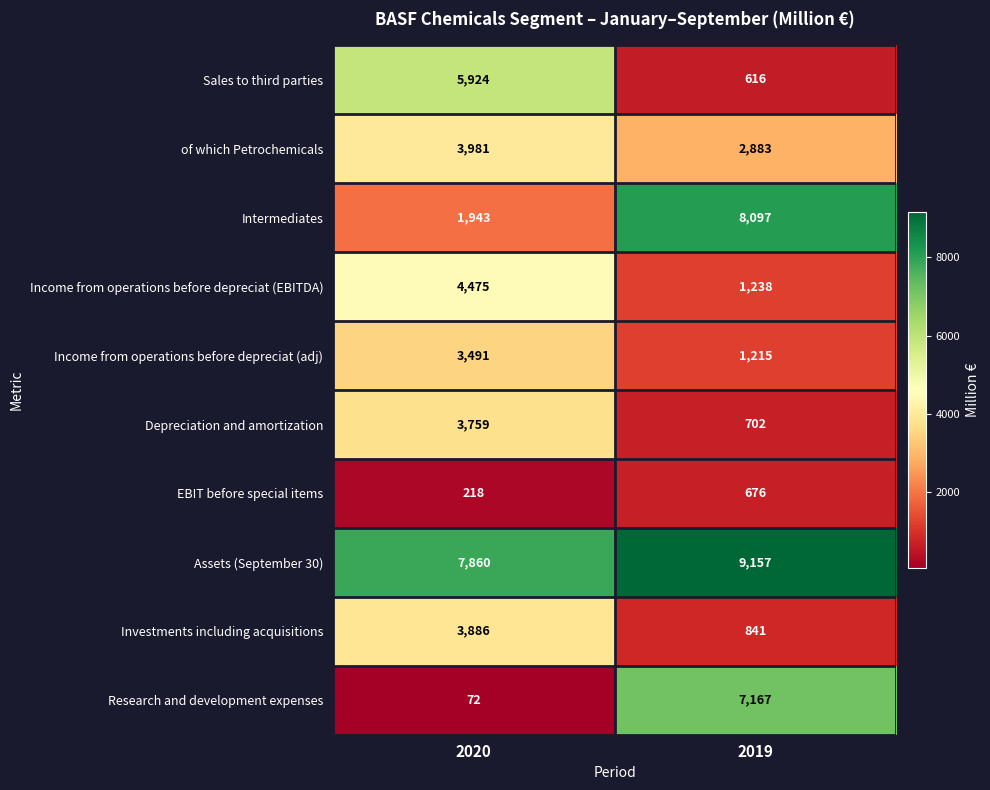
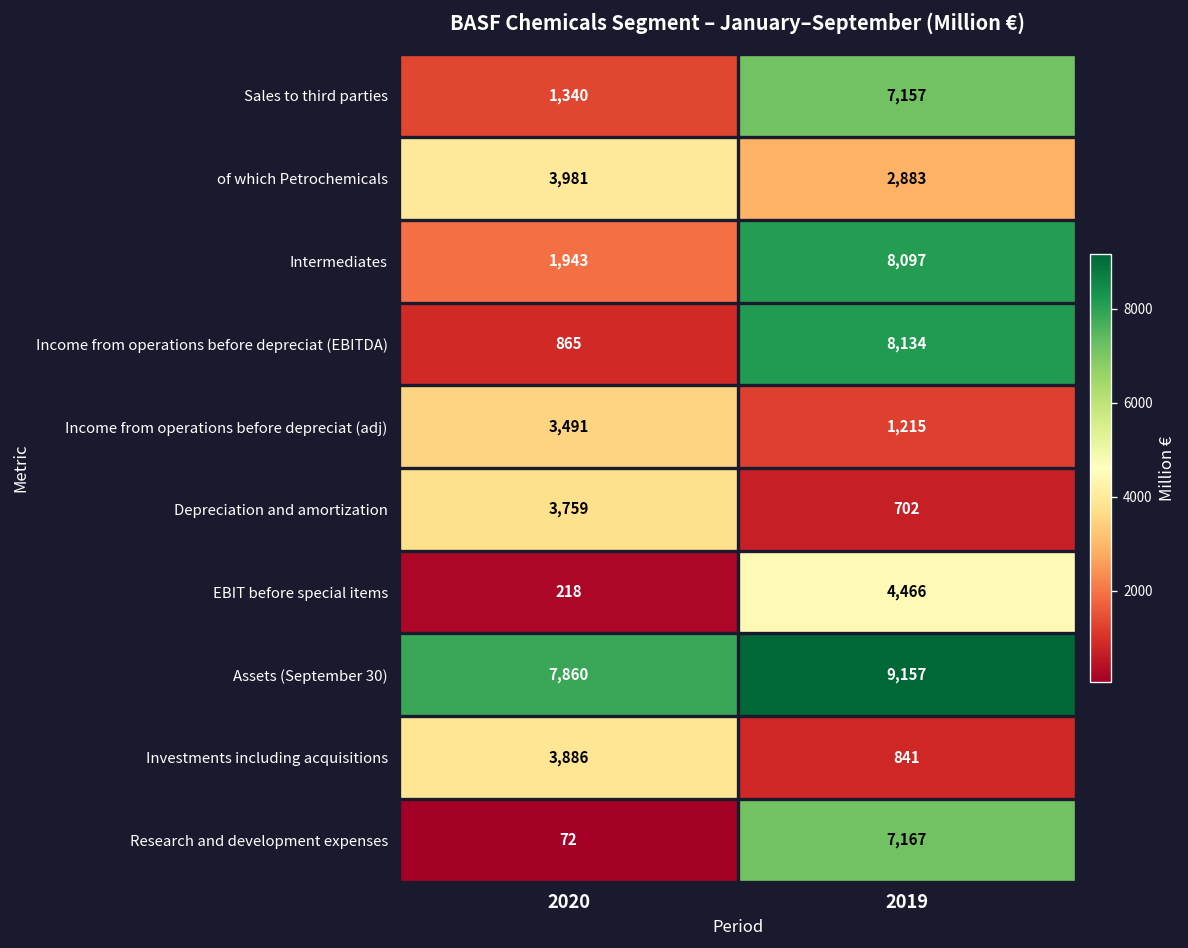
Sales to third parties, 2020: 5,924 -> 1,340
Sales to third parties, 2019: 616 -> 7,157
Income from operations before depreciat (EBITDA), 2020: 4,475 -> 865
Income from operations before depreciat (EBITDA), 2019: 1,238 -> 8,134
EBIT before special items, 2019: 676 -> 4,466
